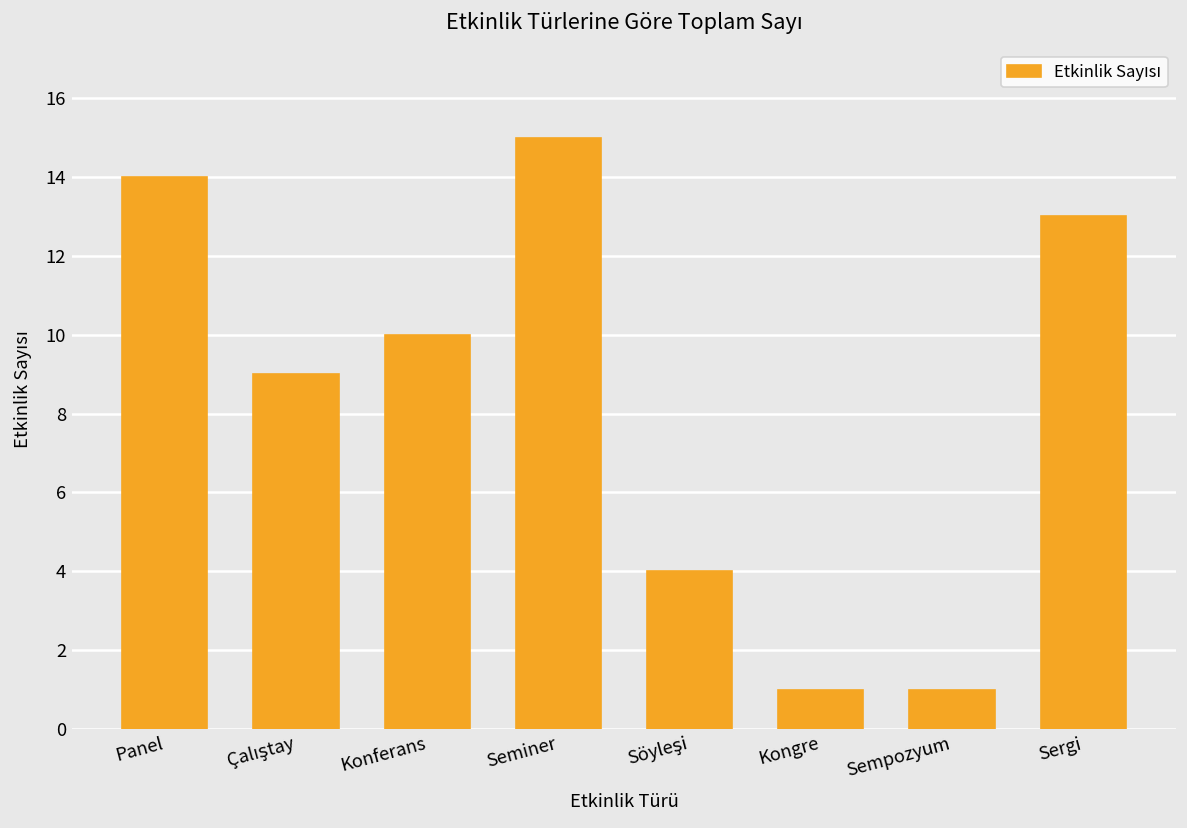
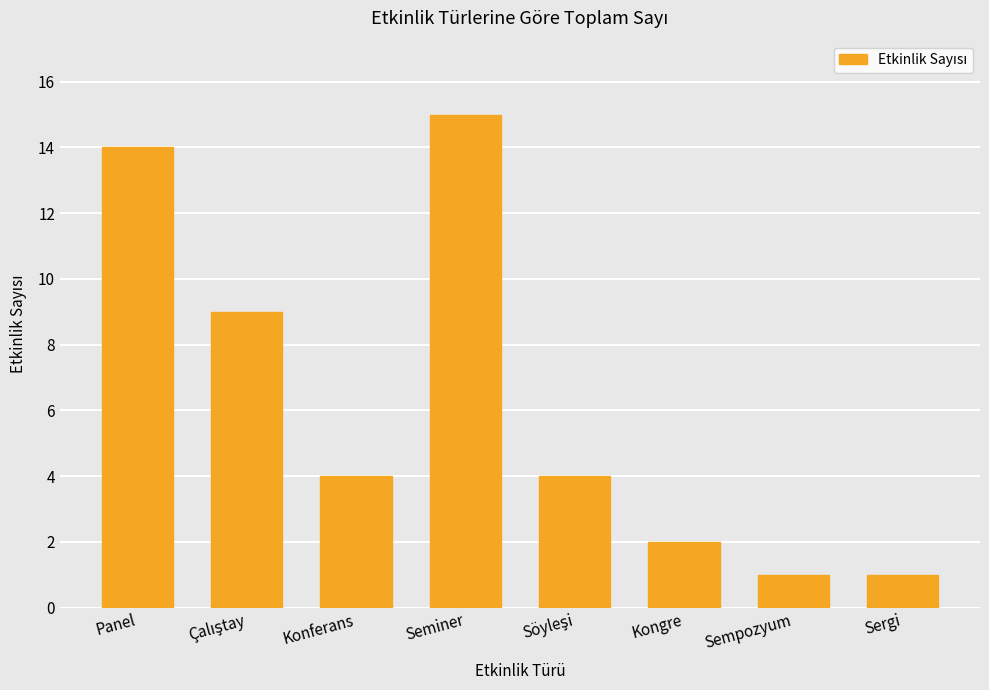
Konferans: 10 -> 4
Kongre: 1 -> 2
Sergi: 13 -> 1
